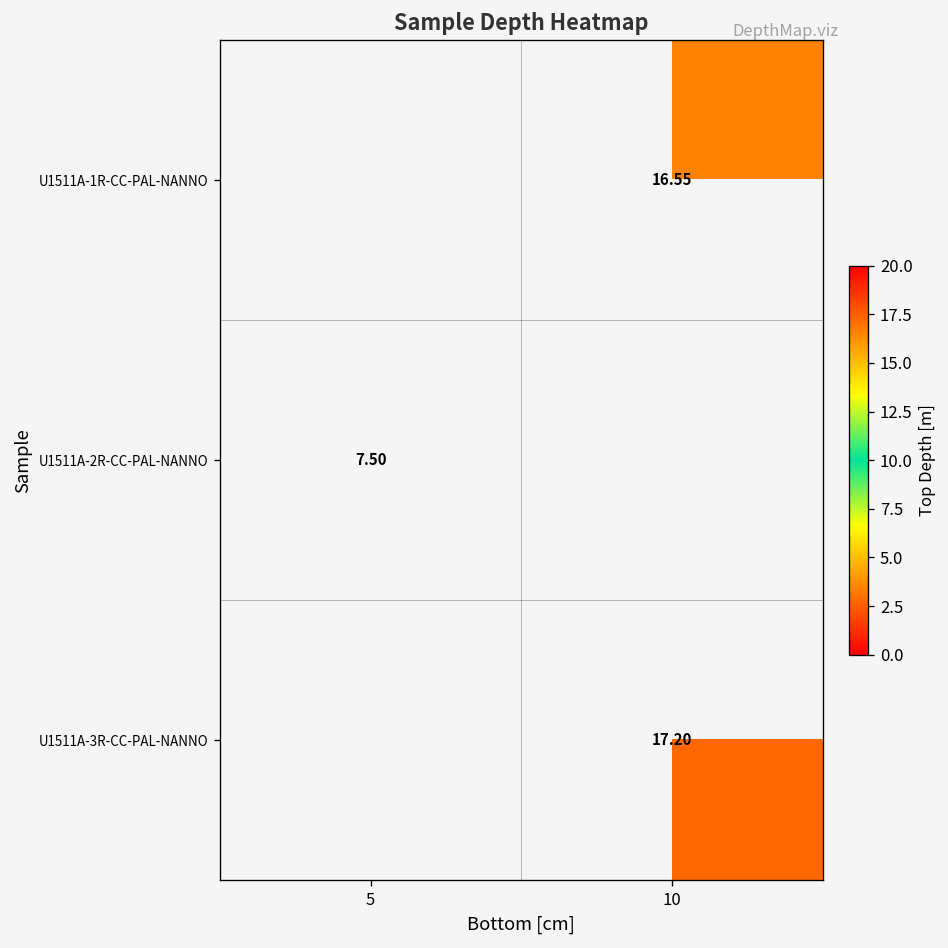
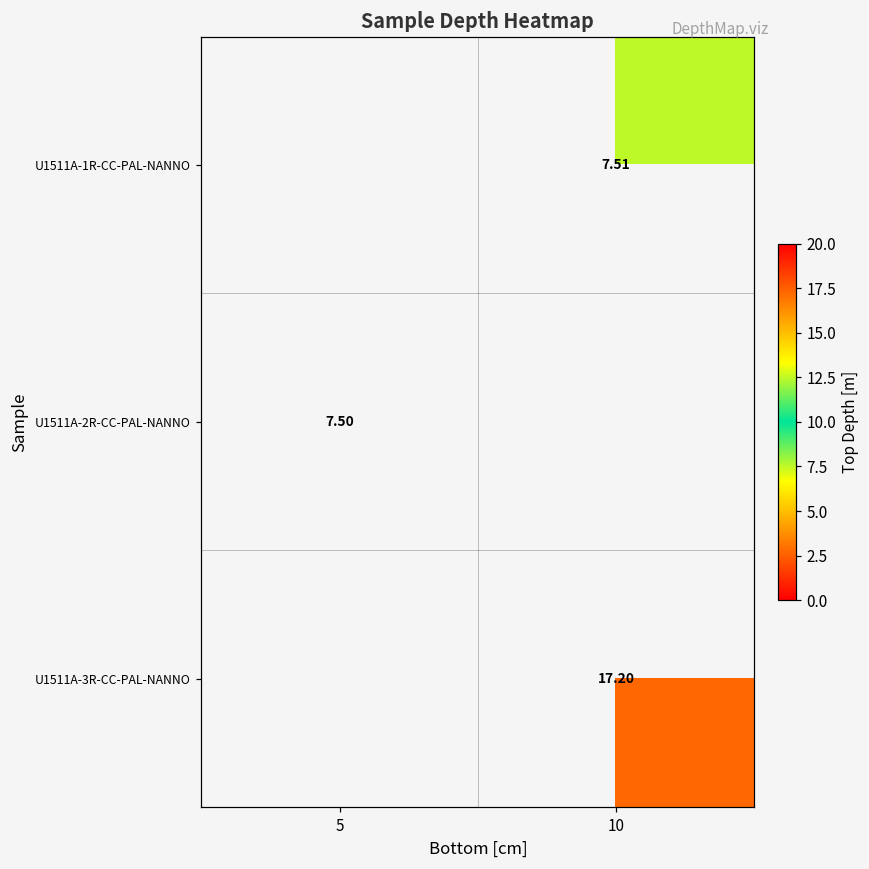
U1511A-1R-CC-PAL-NANNO, 10: 16.55 -> 7.51
